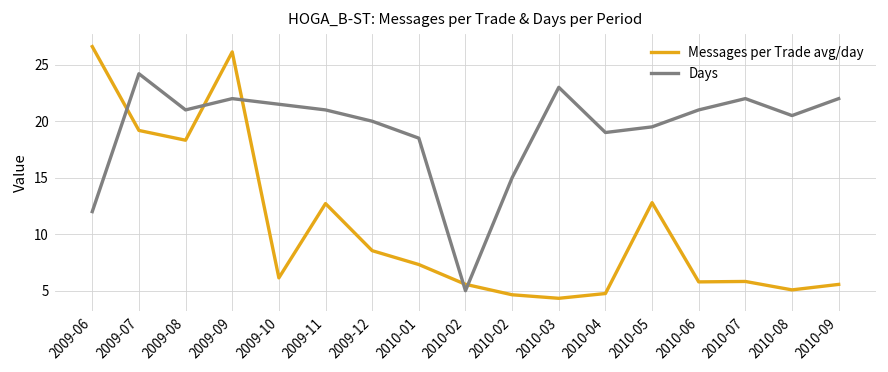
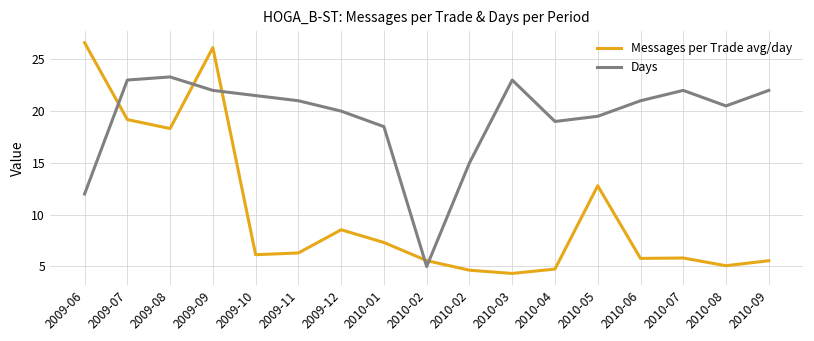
Days, 2009-07: 24 -> 23
Days, 2009-08: 21 -> 23
Messages per Trade avg/day, 2009-11: 13 -> 6
